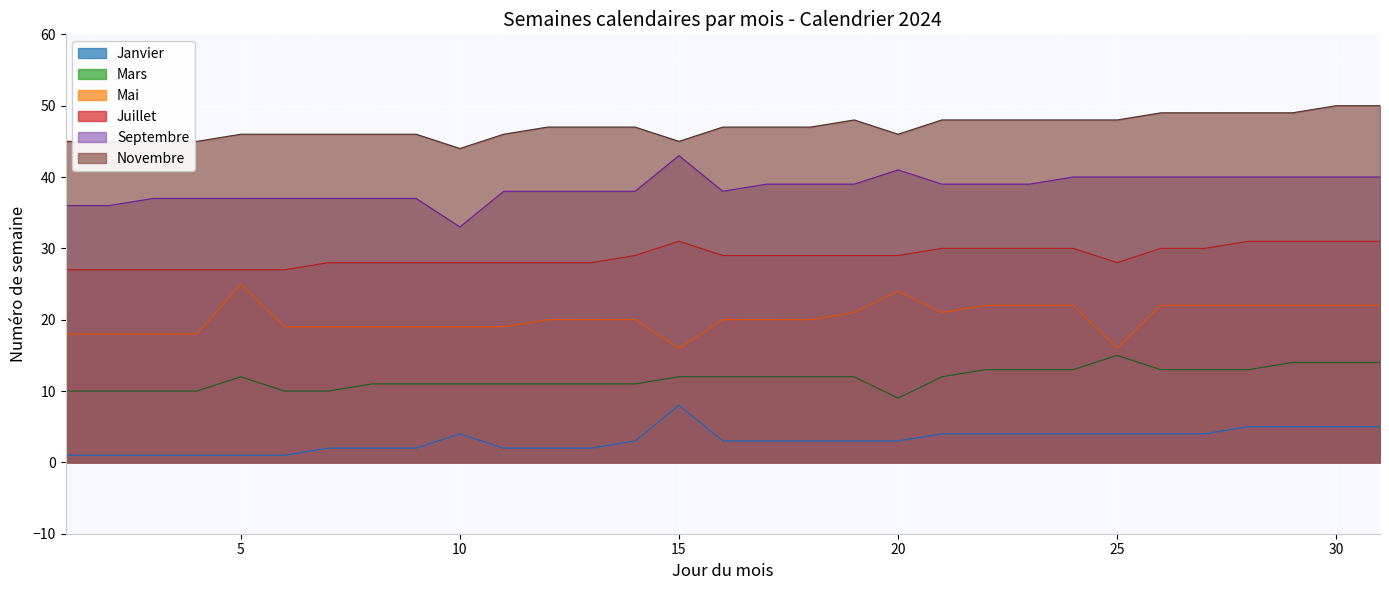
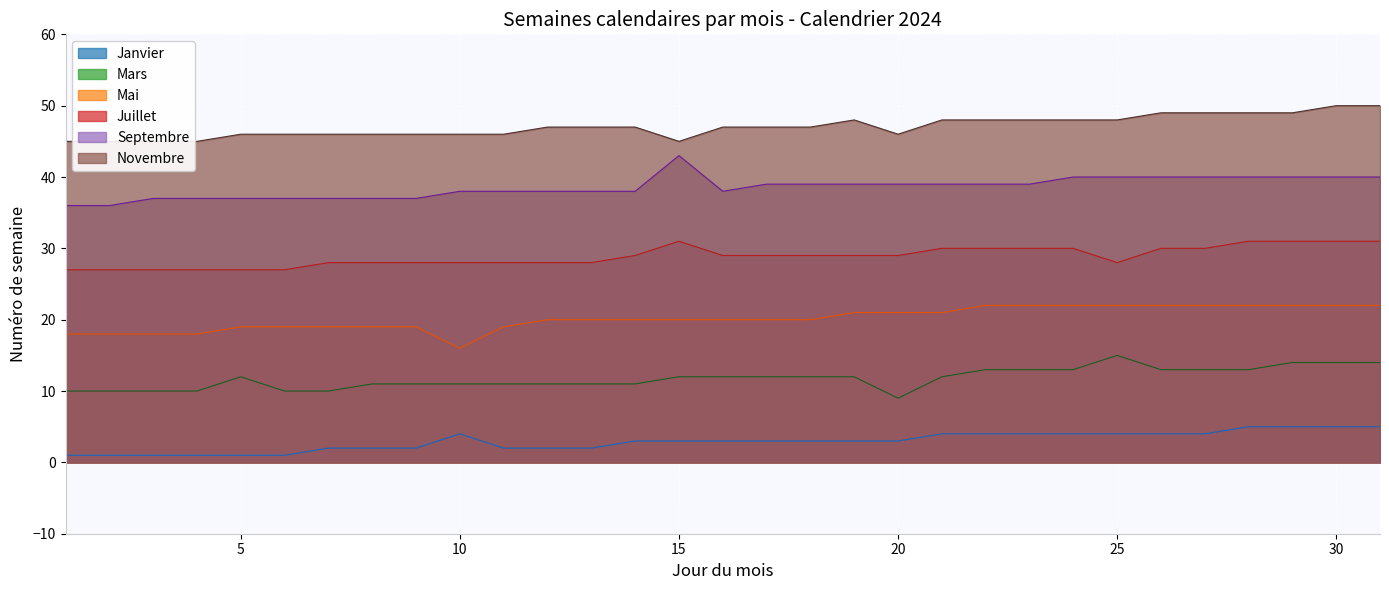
Mai, 5: 25 -> 19
Mai, 10: 19 -> 16
Septembre, 10: 33 -> 38
Novembre, 10: 44 -> 46
Janvier, 15: 8 -> 3
Mai, 15: 16 -> 20
Mai, 20: 24 -> 21
Septembre, 20: 41 -> 39
Mai, 25: 16 -> 22
